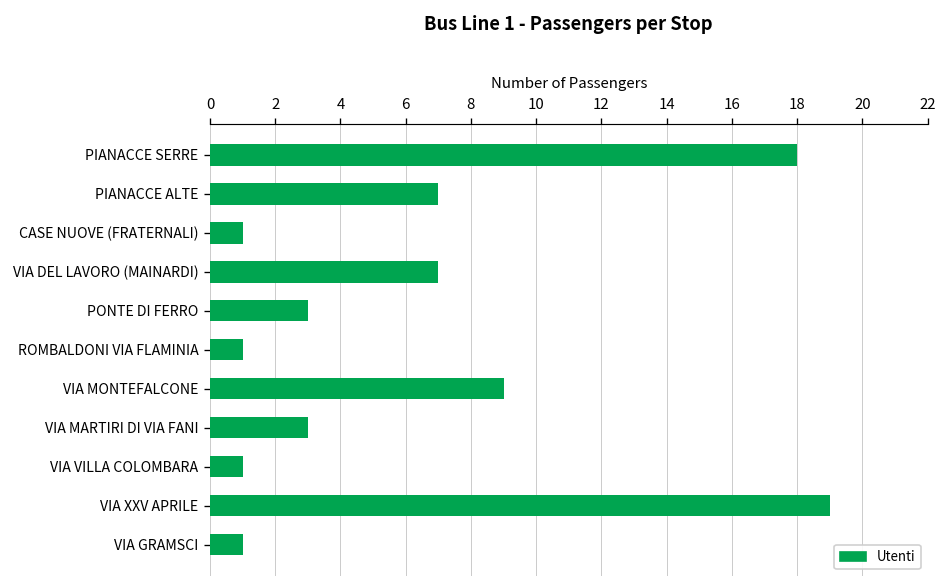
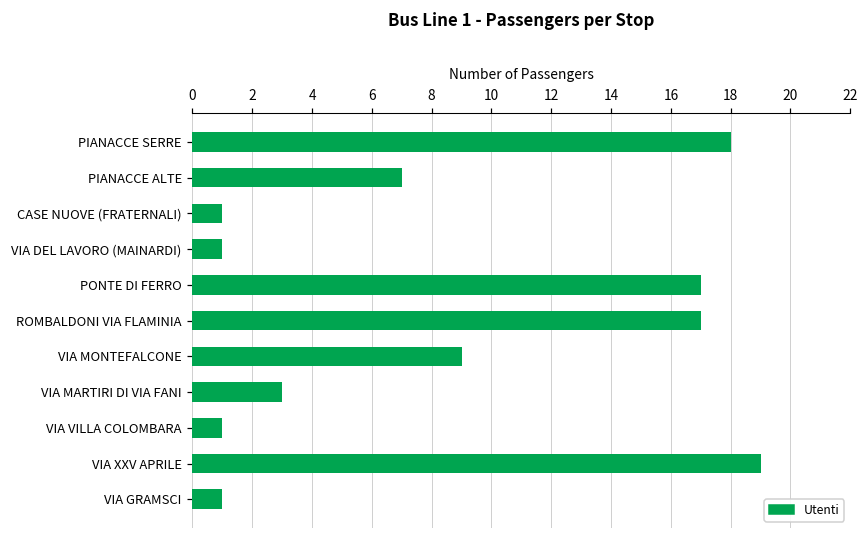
VIA DEL LAVORO (MAINARDI): 7 -> 1
PONTE DI FERRO: 3 -> 17
ROMBALDONI VIA FLAMINIA: 1 -> 17
